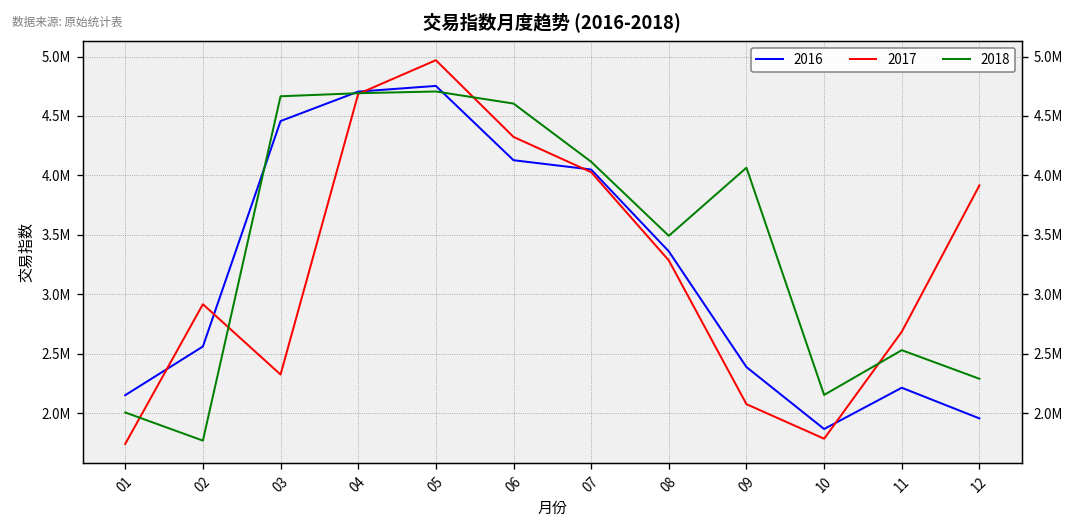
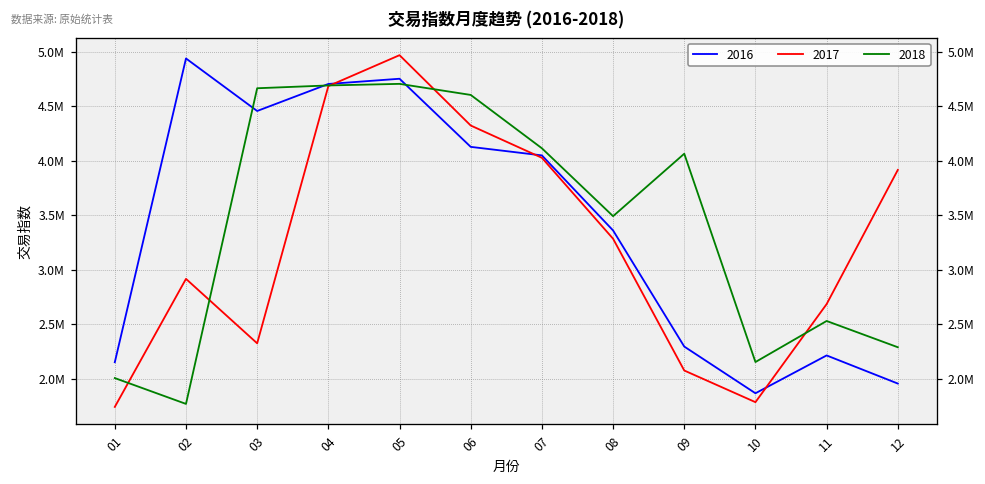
2016, 02: 2600000 -> 4900000
2016, 09: 2400000 -> 2300000
